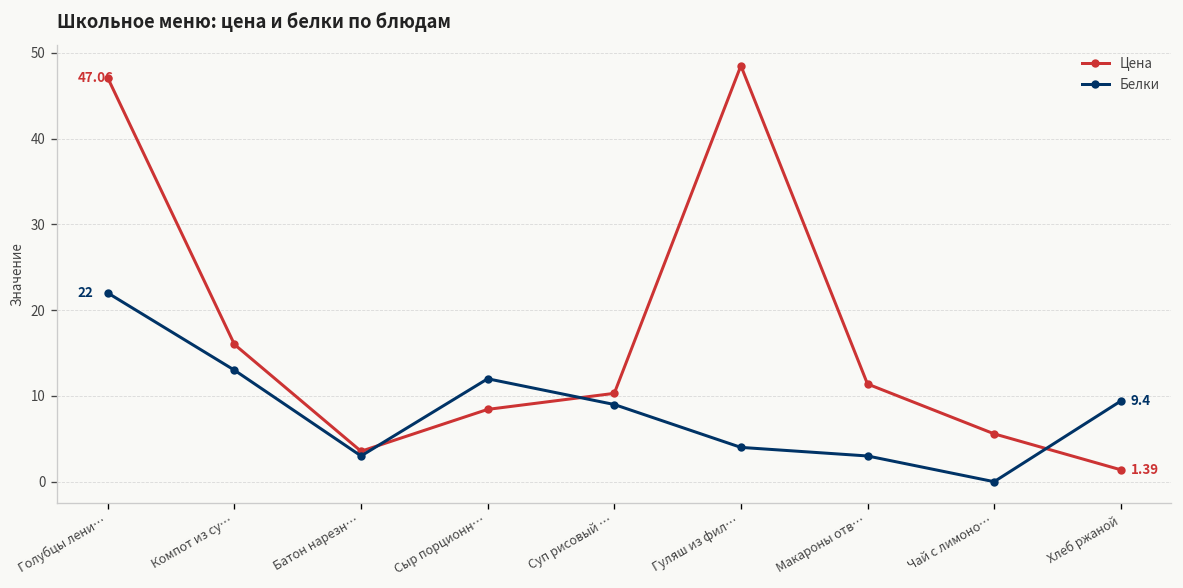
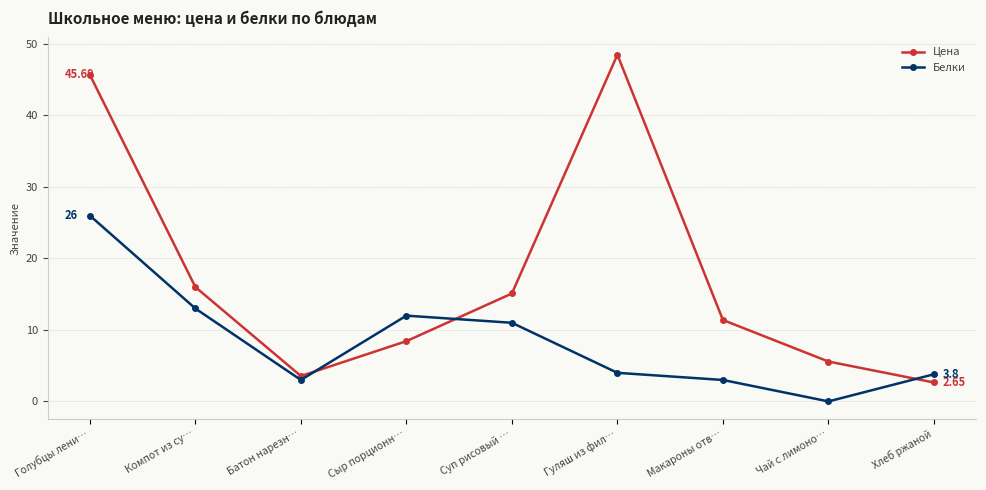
Цена, Голубцы лени…: 47.06 -> 45.69
Белки, Голубцы лени…: 22 -> 26
Цена, Суп рисовый …: 10 -> 15
Белки, Суп рисовый …: 9 -> 11
Цена, Хлеб ржаной: 1.39 -> 2.65
Белки, Хлеб ржаной: 9.4 -> 3.8
